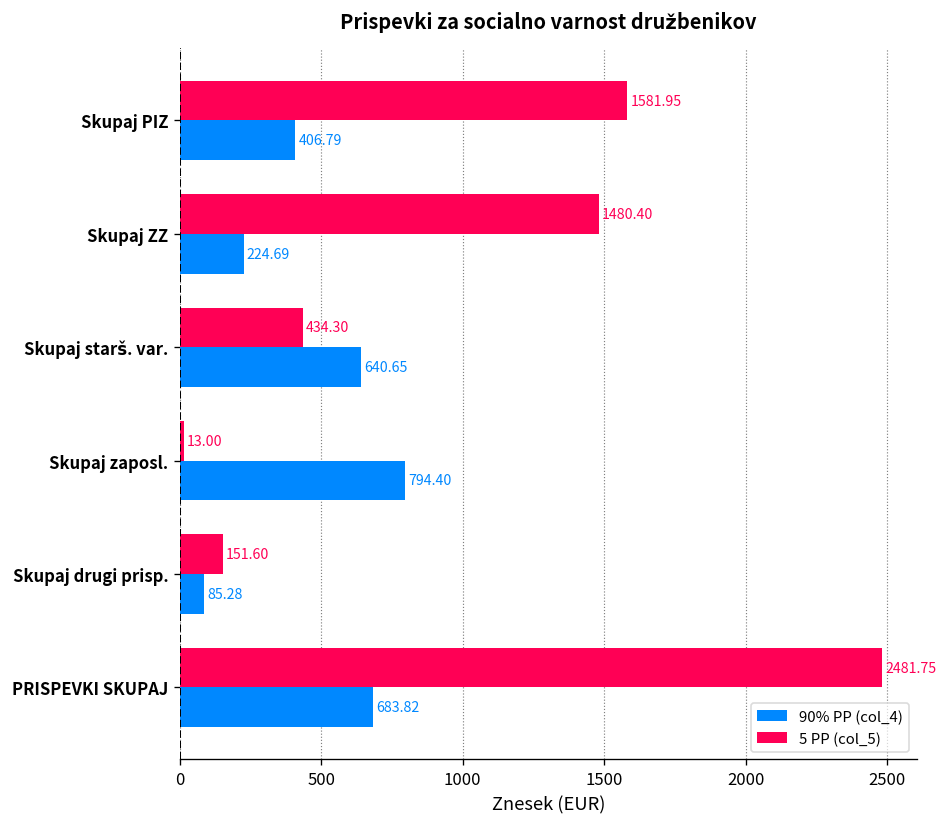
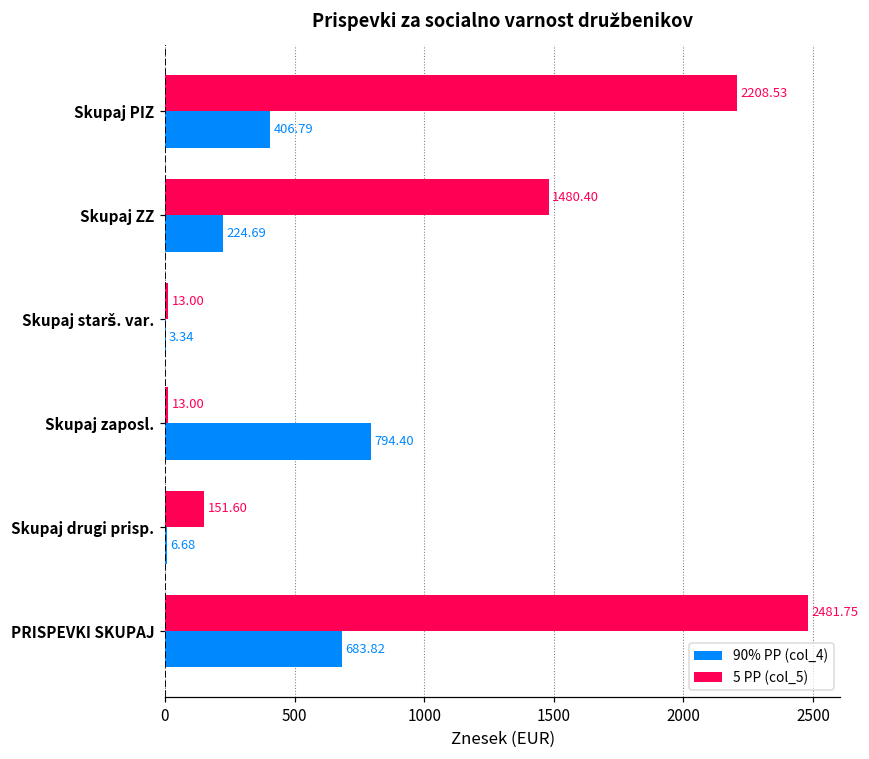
5 PP (col_5), Skupaj PIZ: 1581.95 -> 2208.53
5 PP (col_5), Skupaj starš. var.: 434.30 -> 13.00
90% PP (col_4), Skupaj starš. var.: 640.65 -> 3.34
90% PP (col_4), Skupaj drugi prisp.: 85.28 -> 6.68
